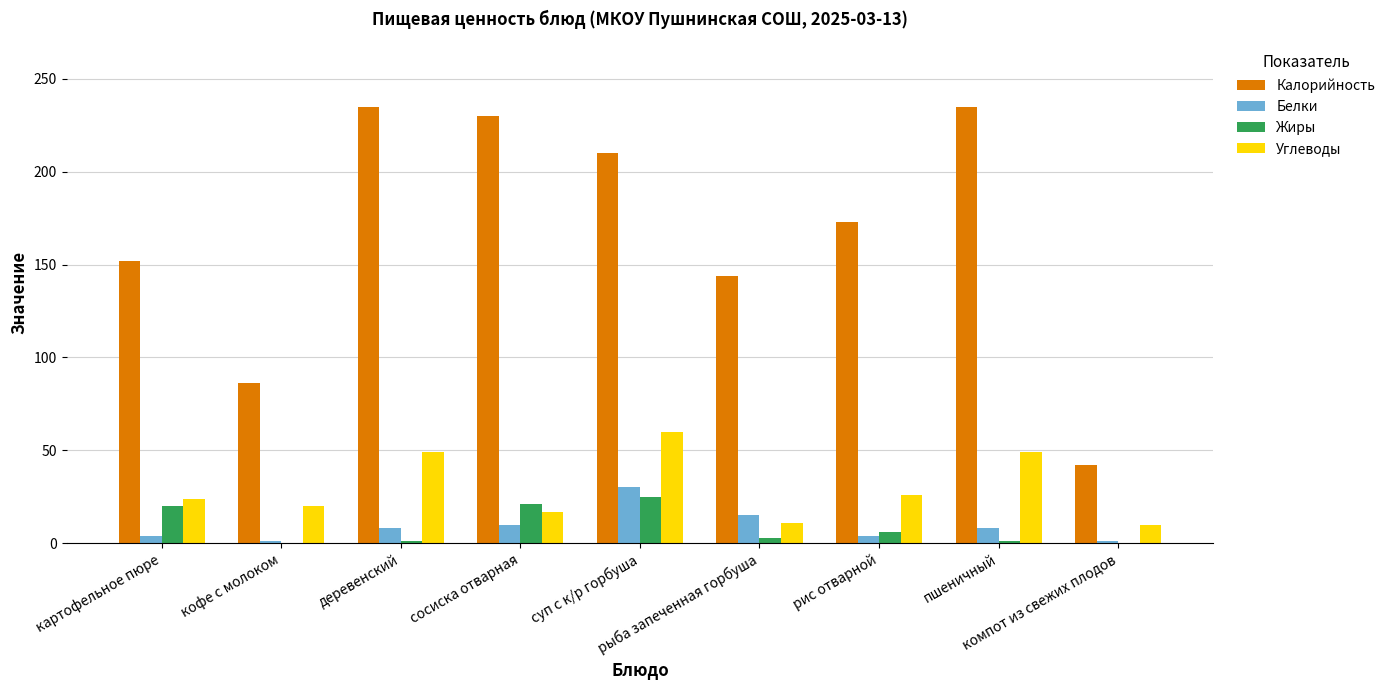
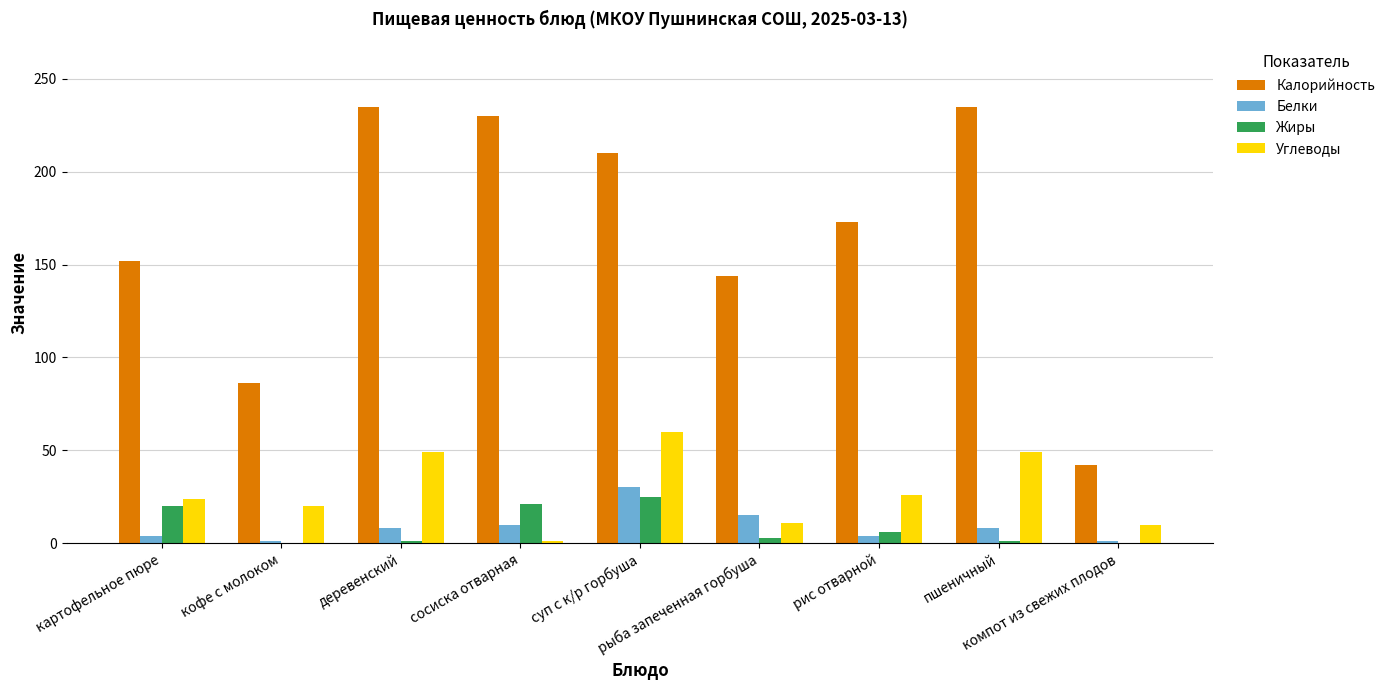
Углеводы, сосиска отварная: 17 -> 1
